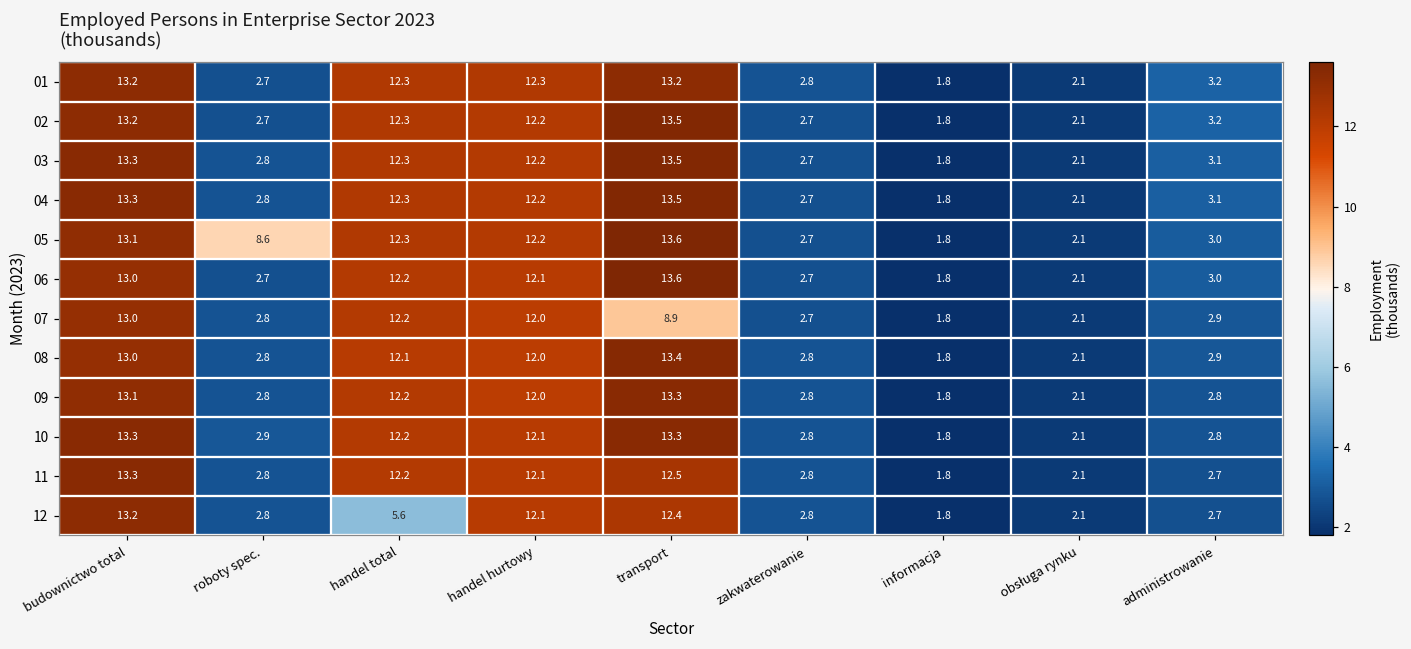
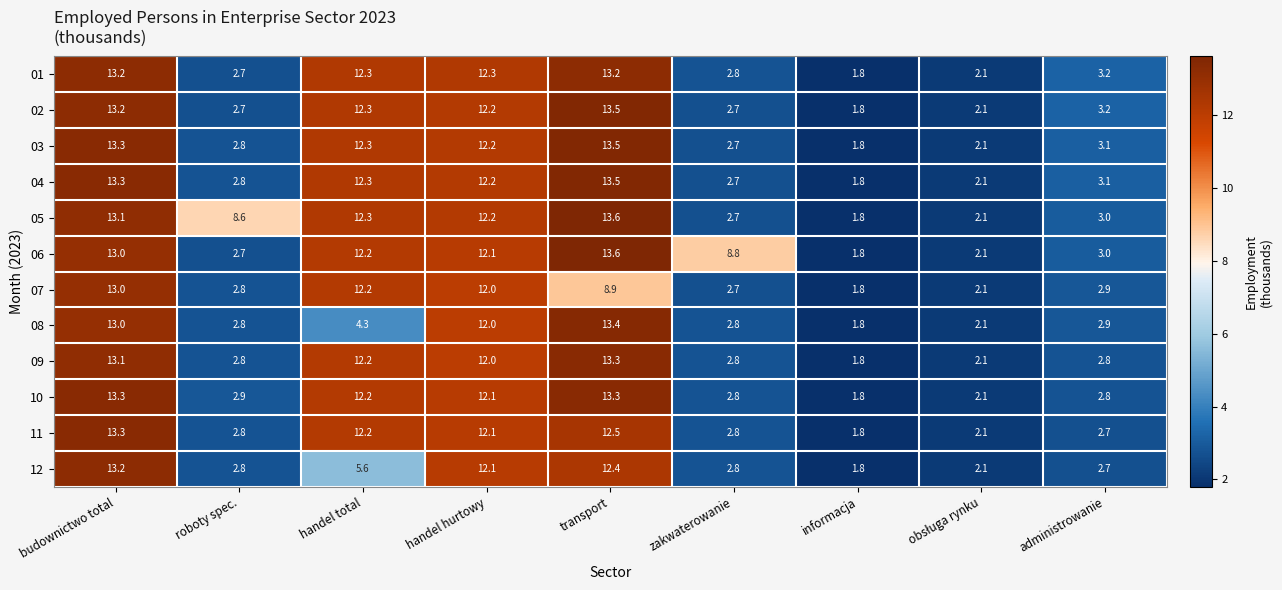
06, zakwaterowanie: 2.7 -> 8.8
08, handel total: 12.1 -> 4.3
